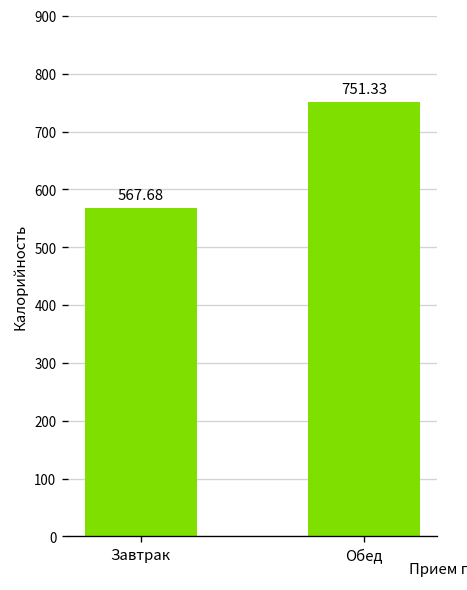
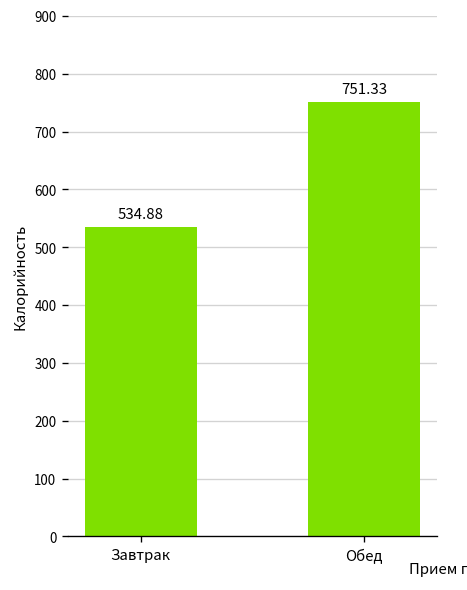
Завтрак: 567.68 -> 534.88
